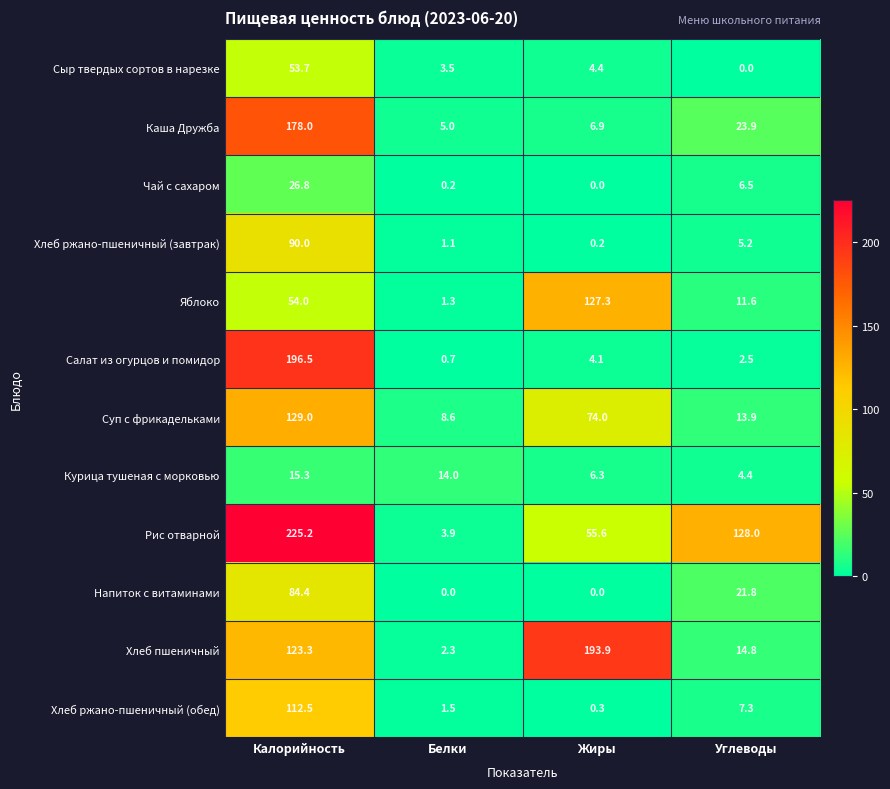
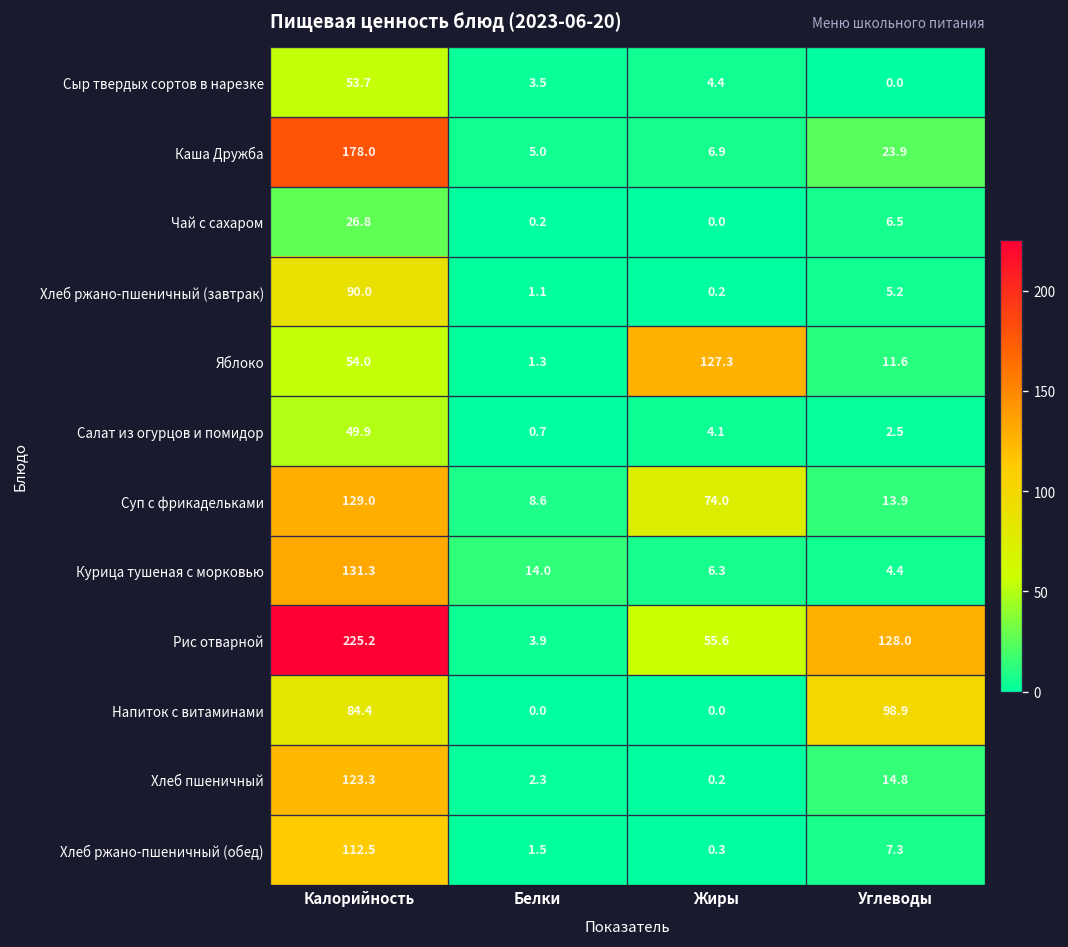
Салат из огурцов и помидор, Калорийность: 196.5 -> 49.9
Курица тушеная с морковью, Калорийность: 15.3 -> 131.3
Напиток с витаминами, Углеводы: 21.8 -> 98.9
Хлеб пшеничный, Жиры: 193.9 -> 0.2
